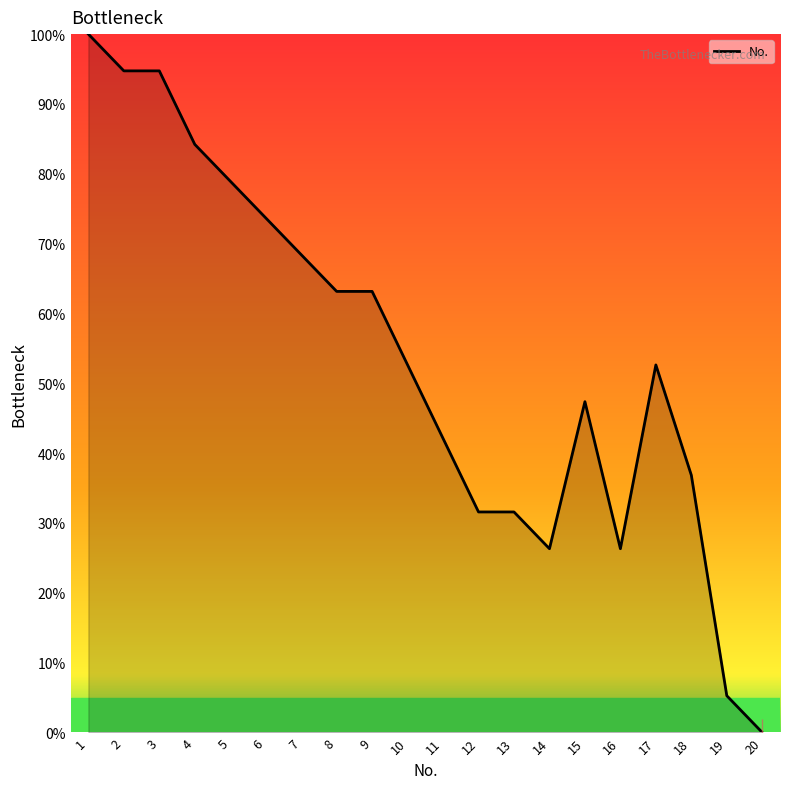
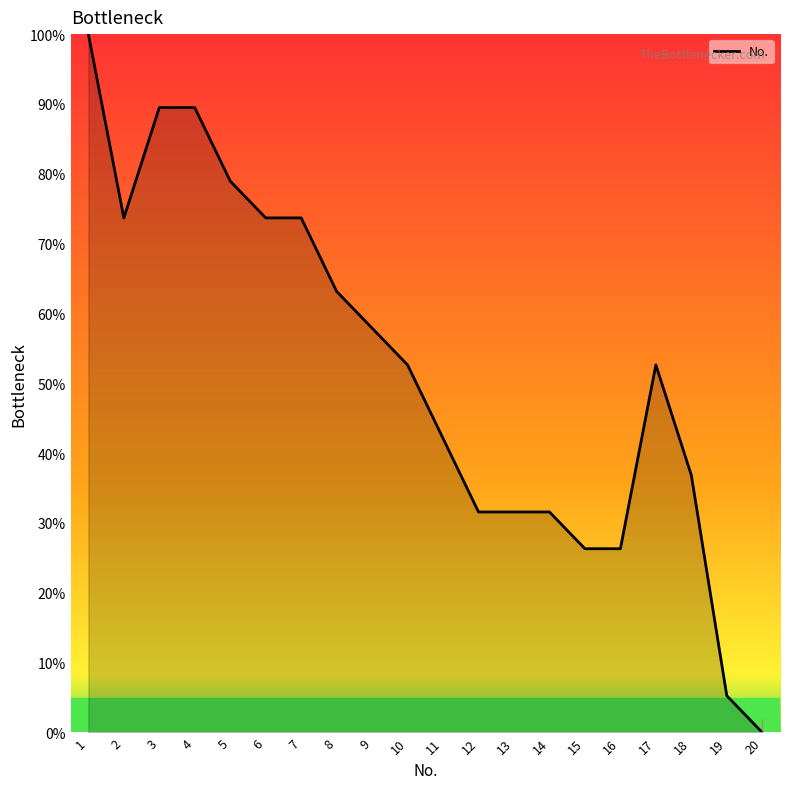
2: 95% -> 74%
3: 95% -> 89%
4: 84% -> 89%
7: 68% -> 74%
9: 63% -> 58%
14: 26% -> 32%
15: 47% -> 26%
